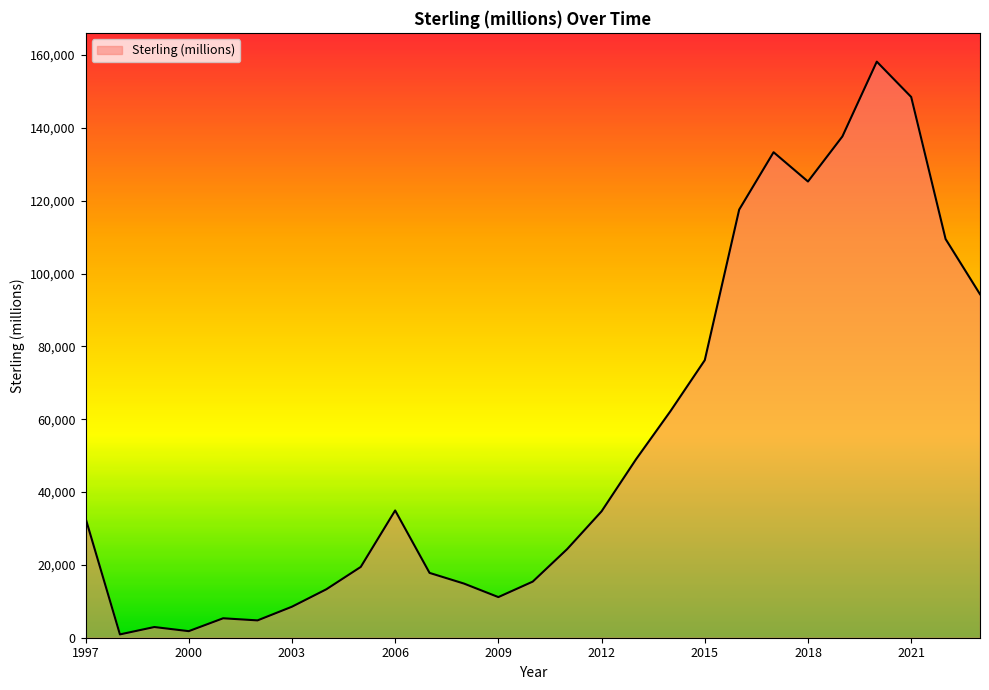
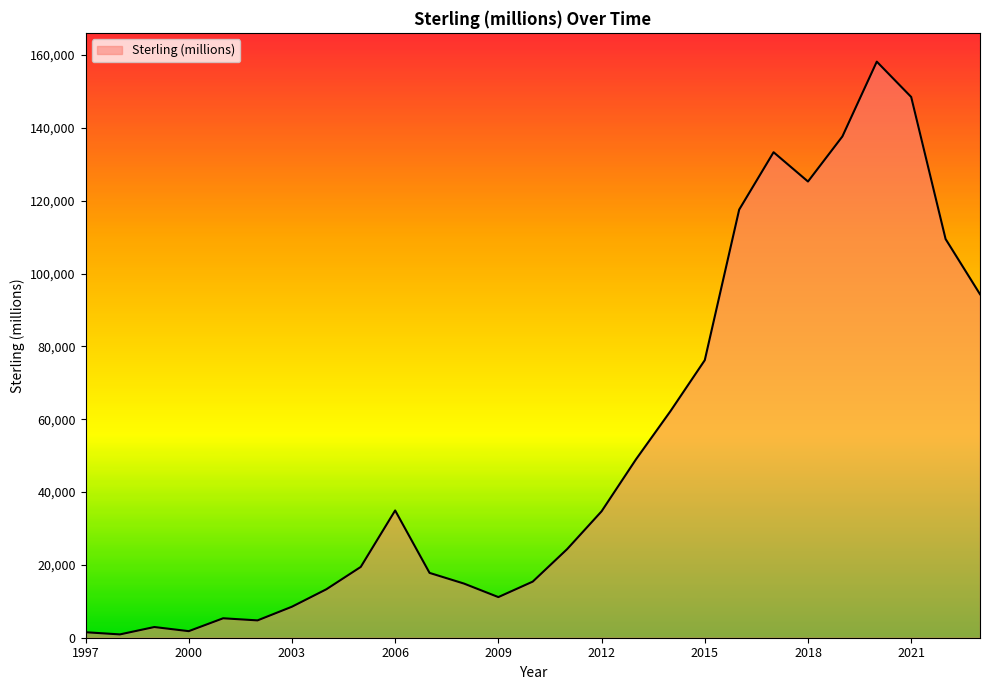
1997: 33,000 -> 2,000
